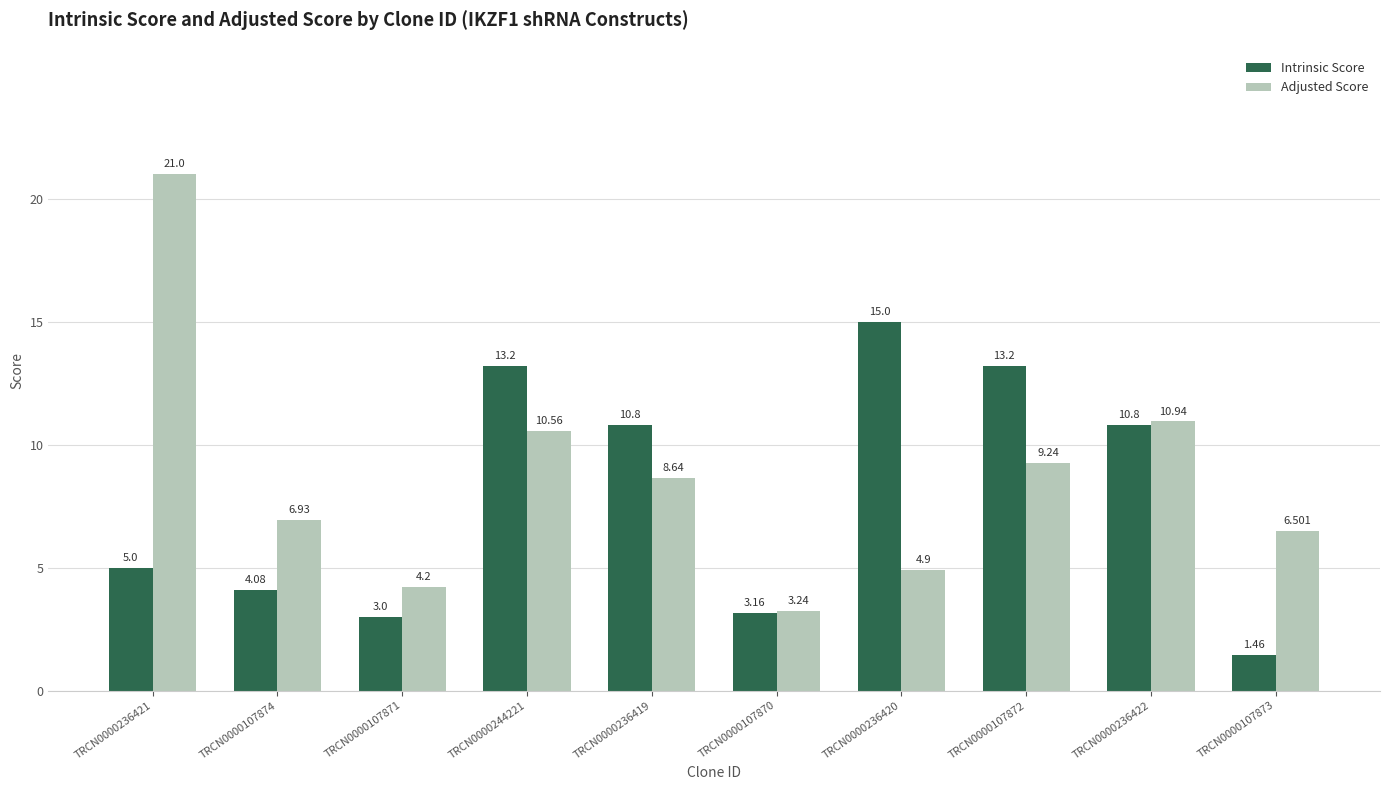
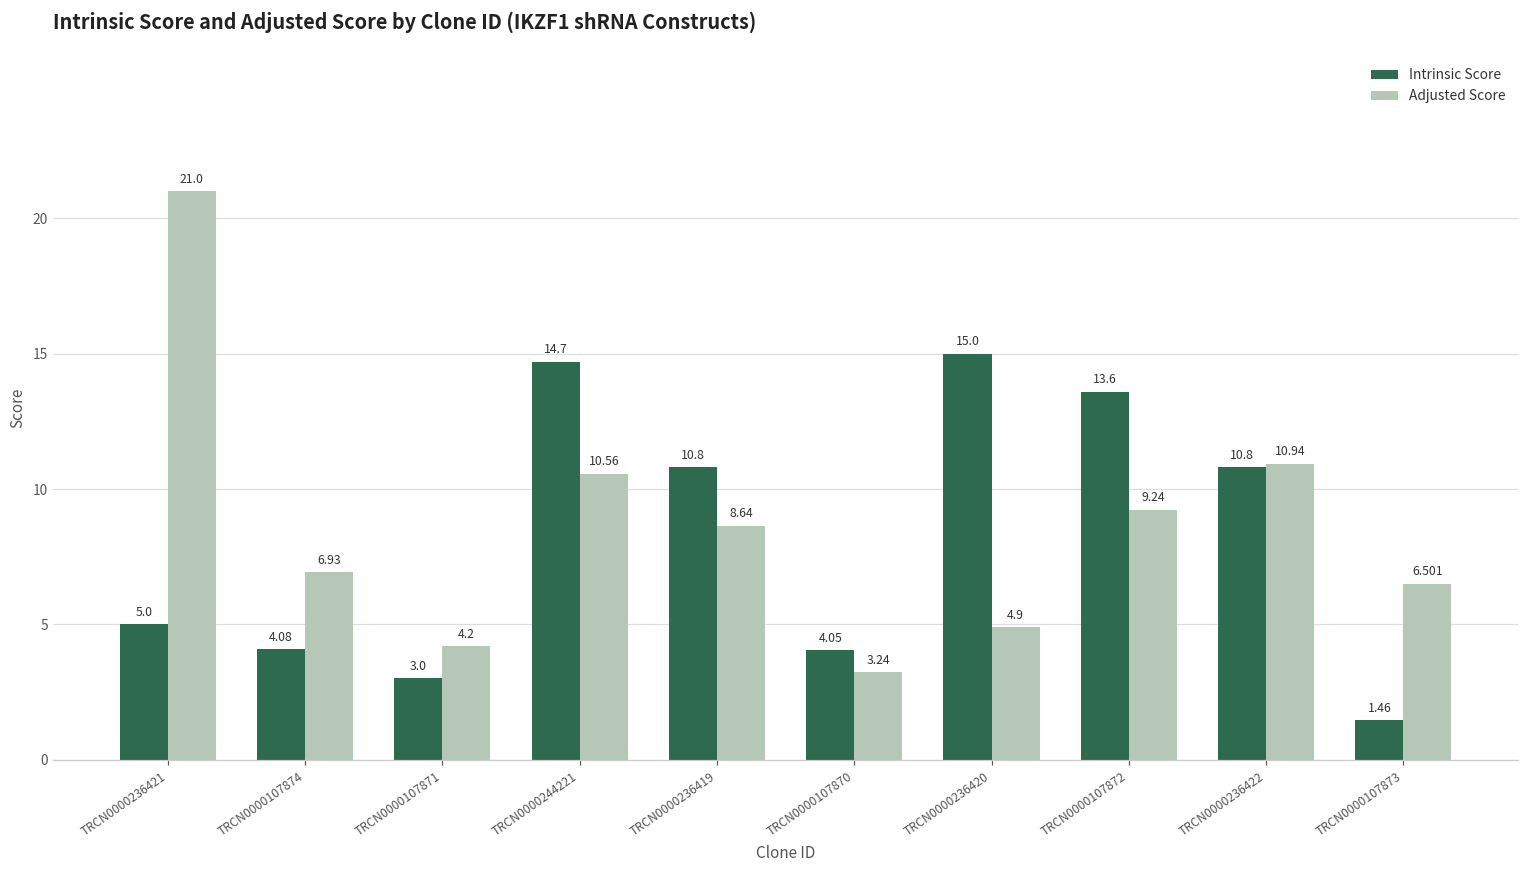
Intrinsic Score, TRCN0000244221: 13.2 -> 14.7
Intrinsic Score, TRCN0000107870: 3.16 -> 4.05
Intrinsic Score, TRCN0000107872: 13.2 -> 13.6
